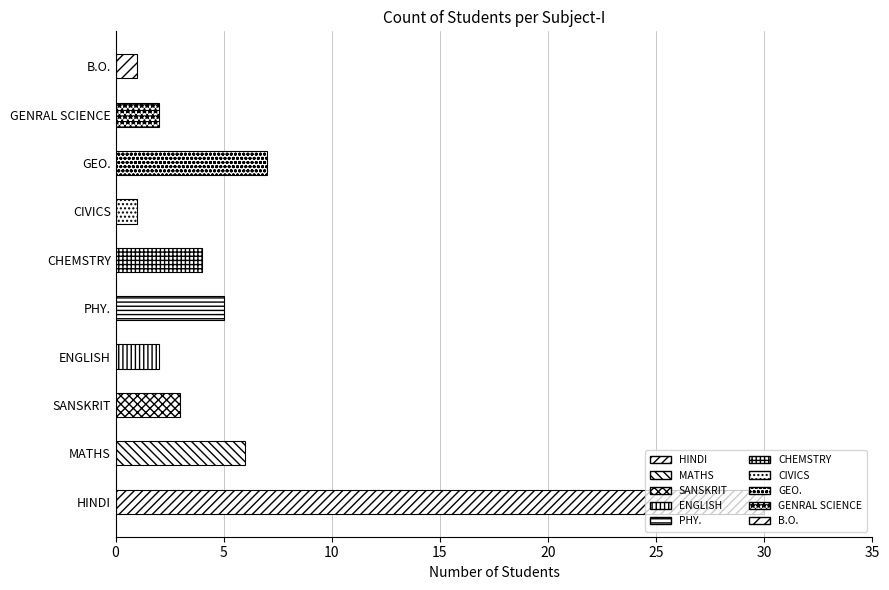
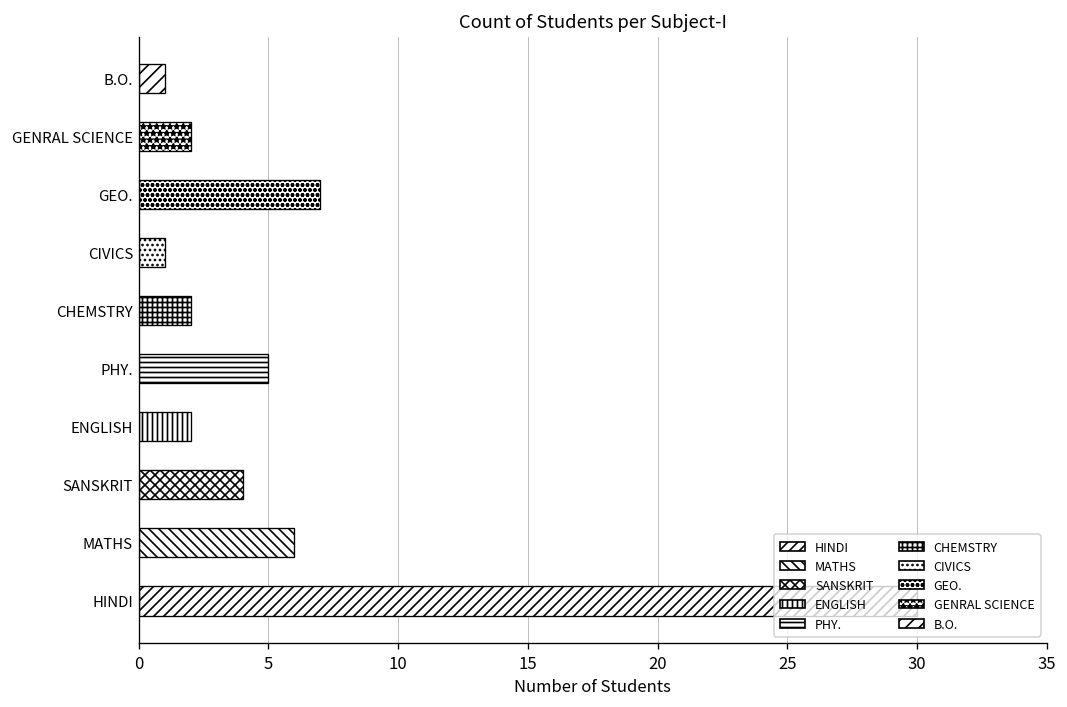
CHEMSTRY: 4 -> 2
SANSKRIT: 3 -> 4
